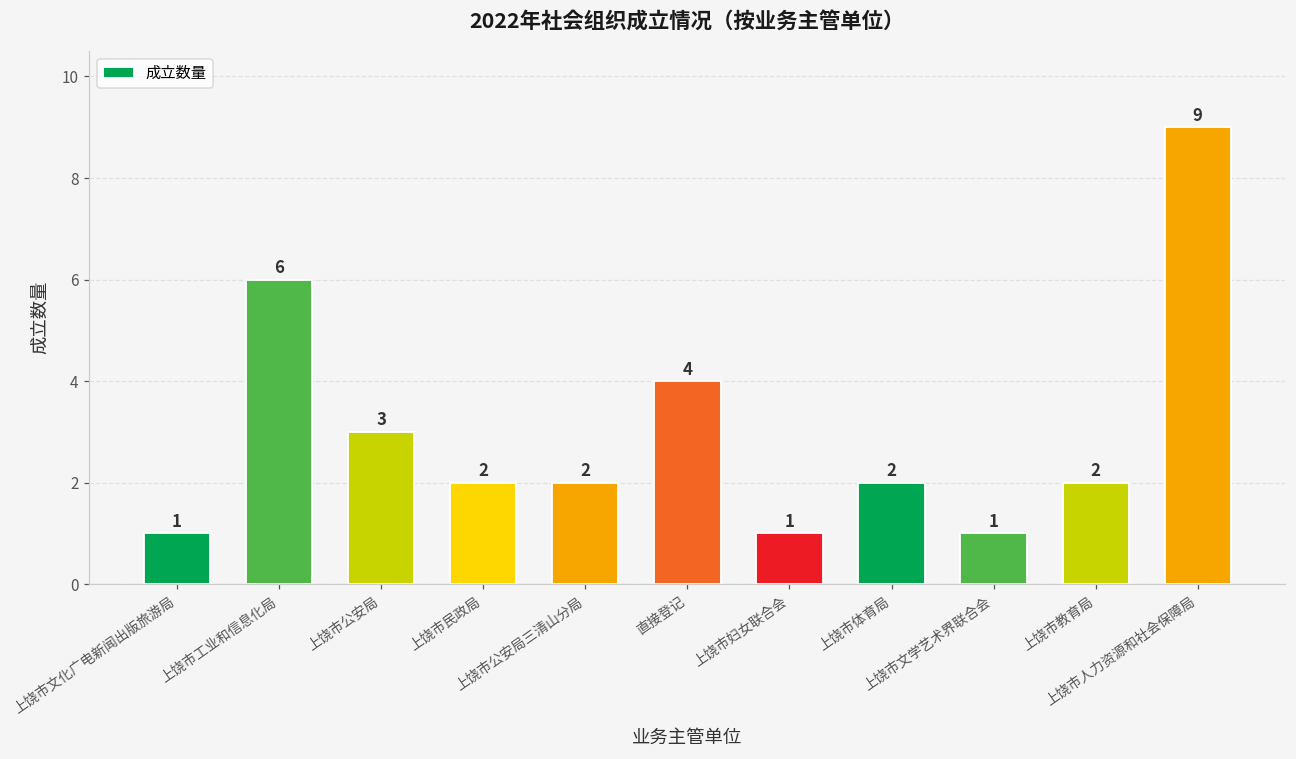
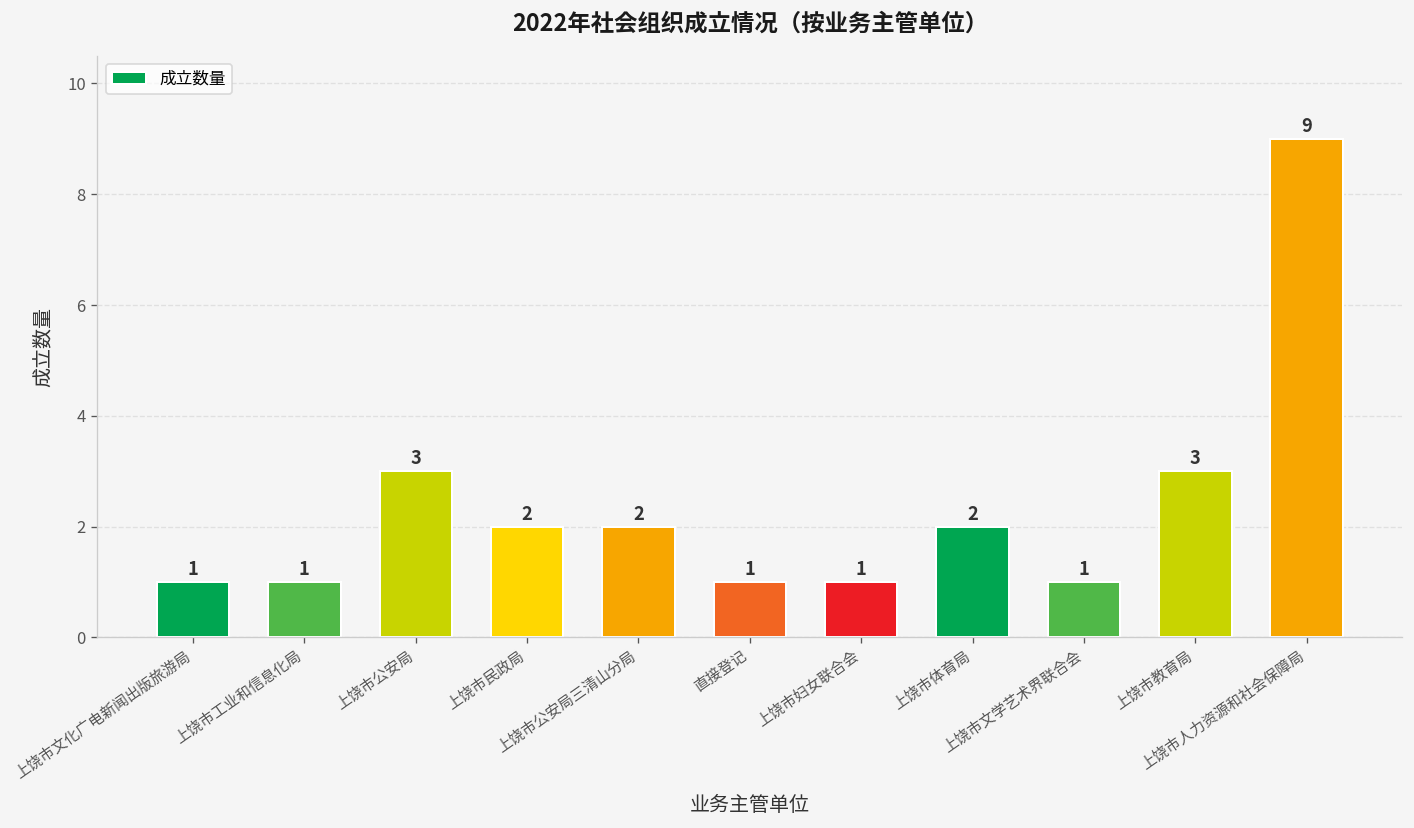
上饶市工业和信息化局: 6 -> 1
直接登记: 4 -> 1
上饶市教育局: 2 -> 3
